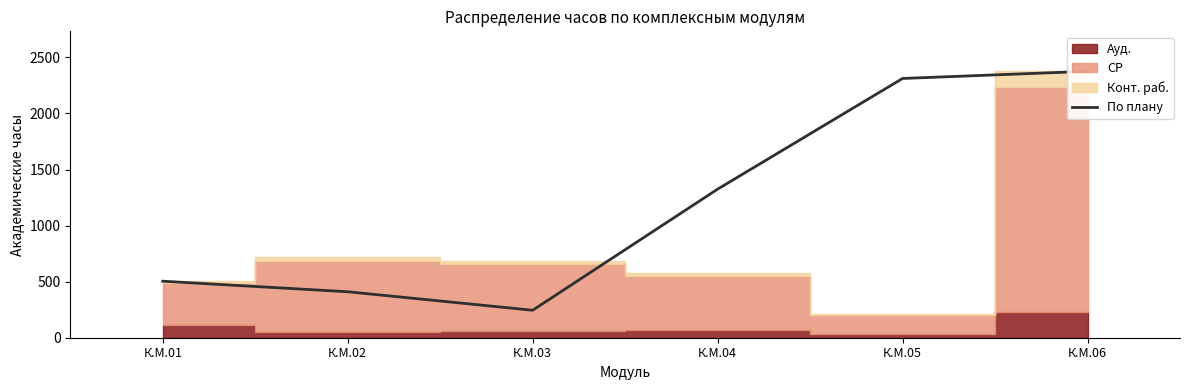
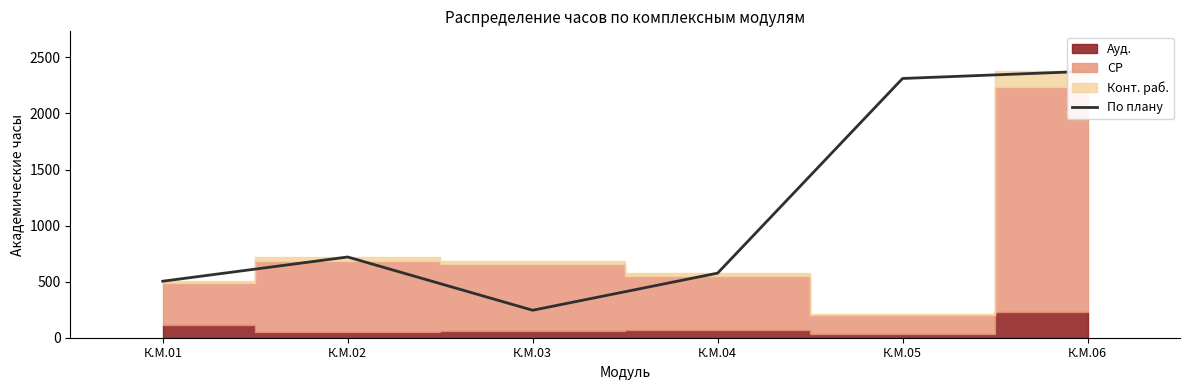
По плану, К.М.02: 410 -> 720
По плану, К.М.04: 1330 -> 580
